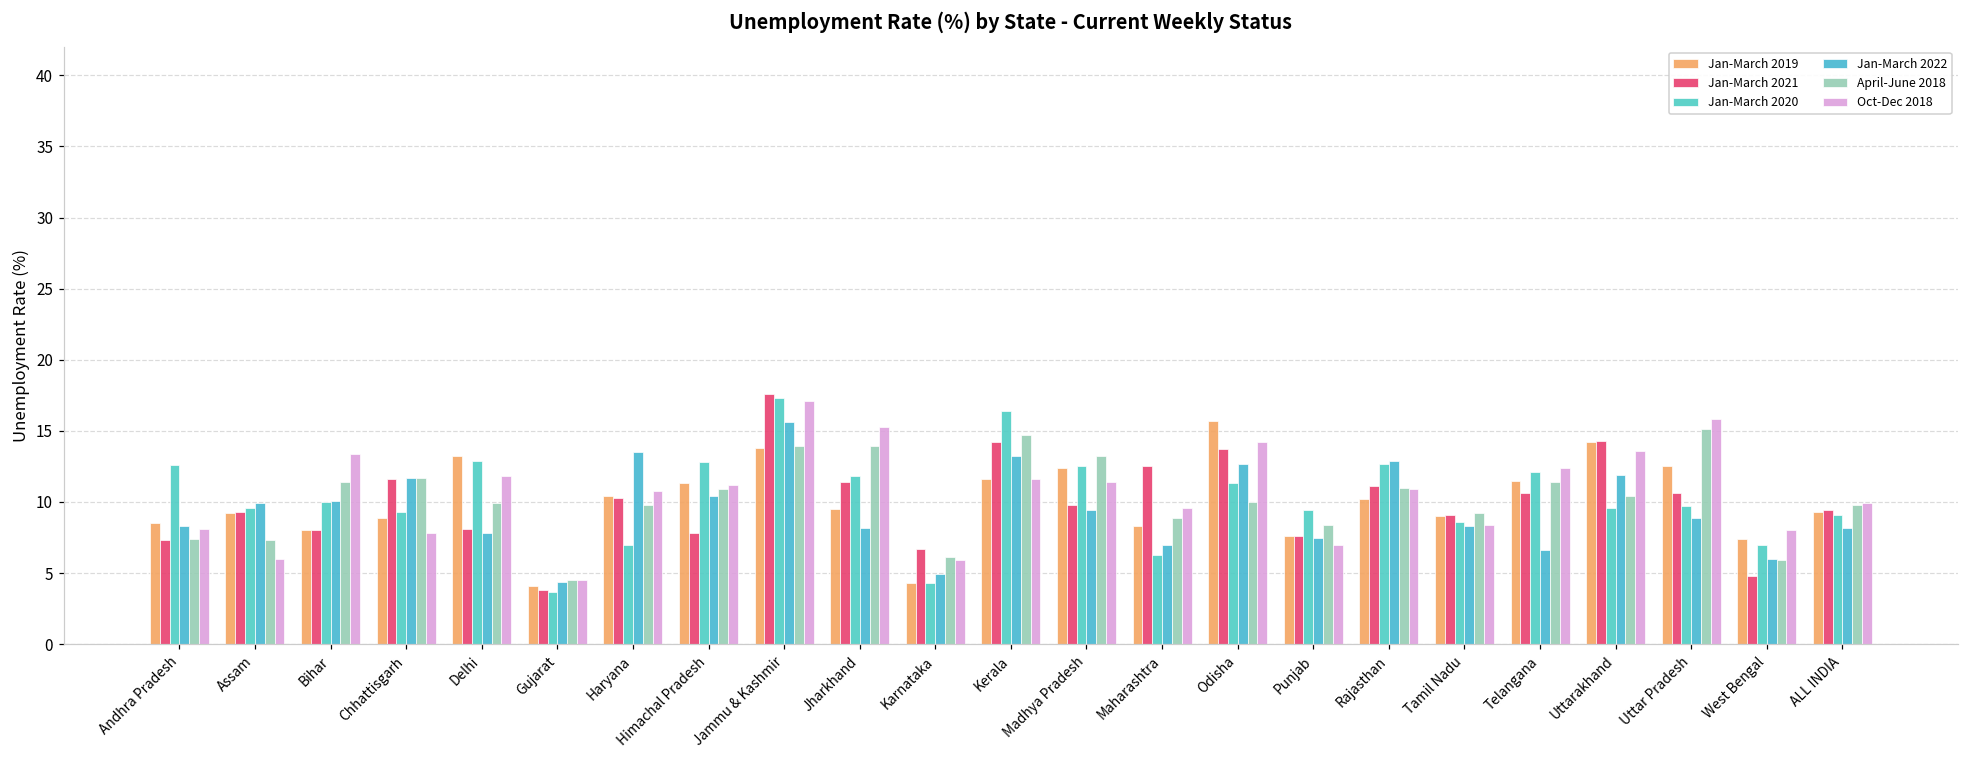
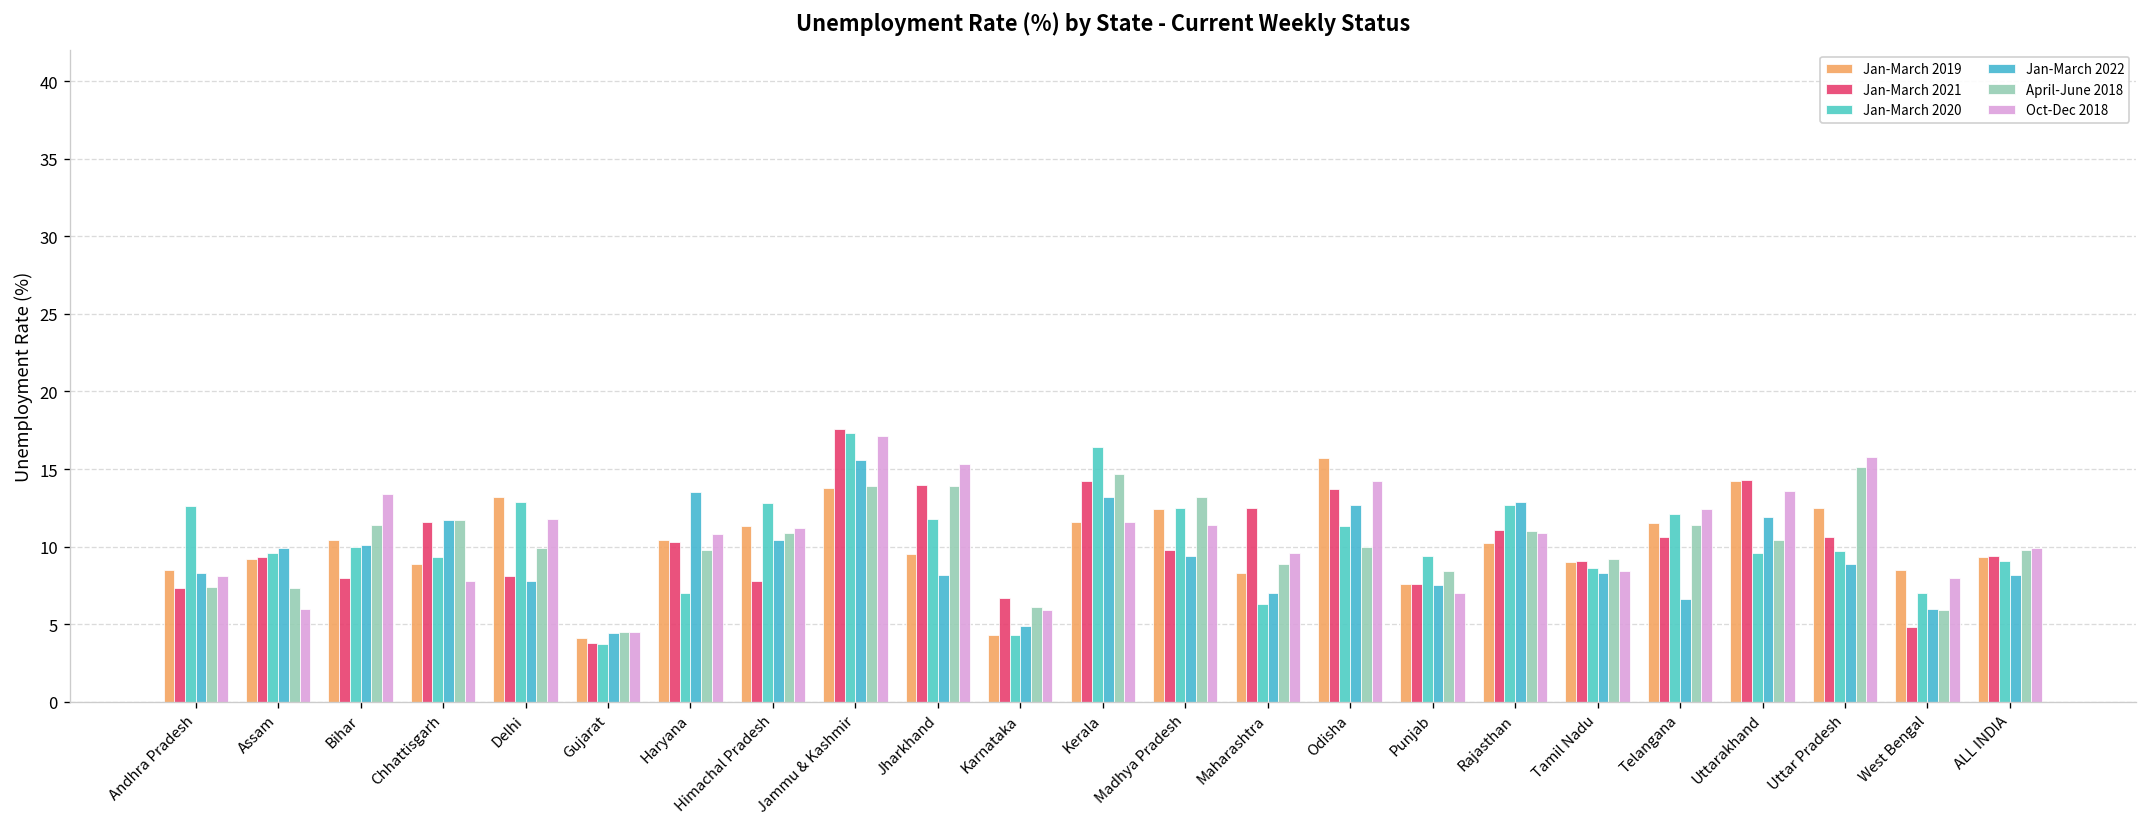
Jan-March 2019, Bihar: 8.0 -> 10.4
Jan-March 2021, Jharkhand: 11.4 -> 14.0
Jan-March 2019, West Bengal: 7.4 -> 8.5
